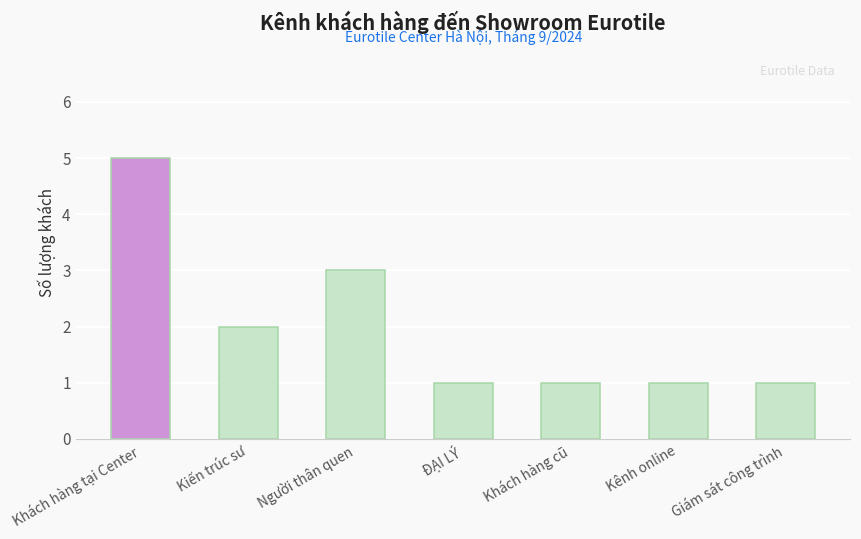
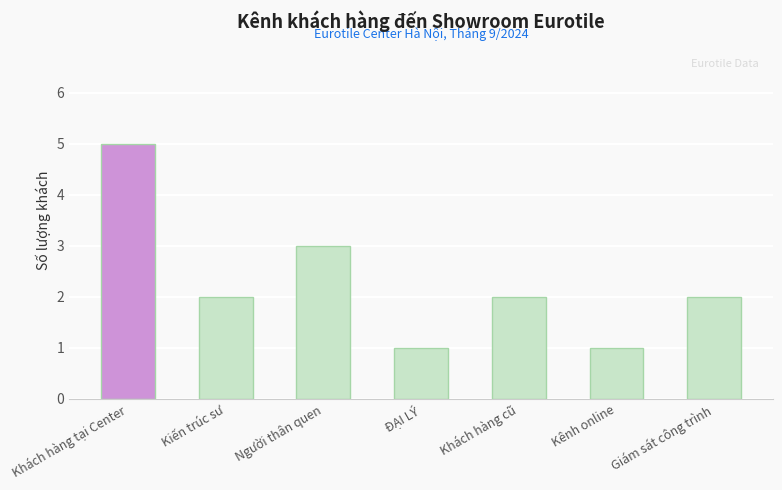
Khách hàng cũ: 1 -> 2
Giám sát công trình: 1 -> 2
